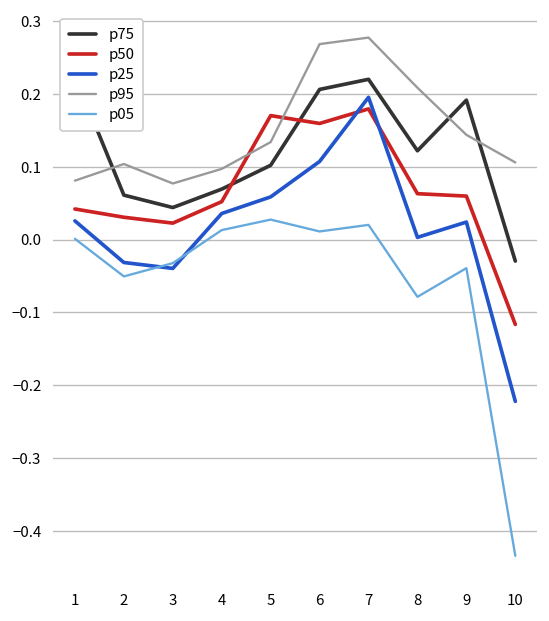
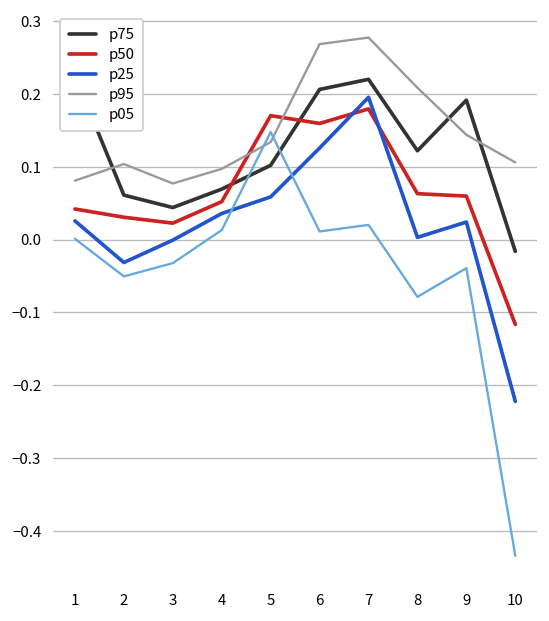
p25, 3: -0.04 -> 0.00
p05, 5: 0.03 -> 0.15
p25, 6: 0.11 -> 0.13
p75, 10: -0.03 -> -0.02
